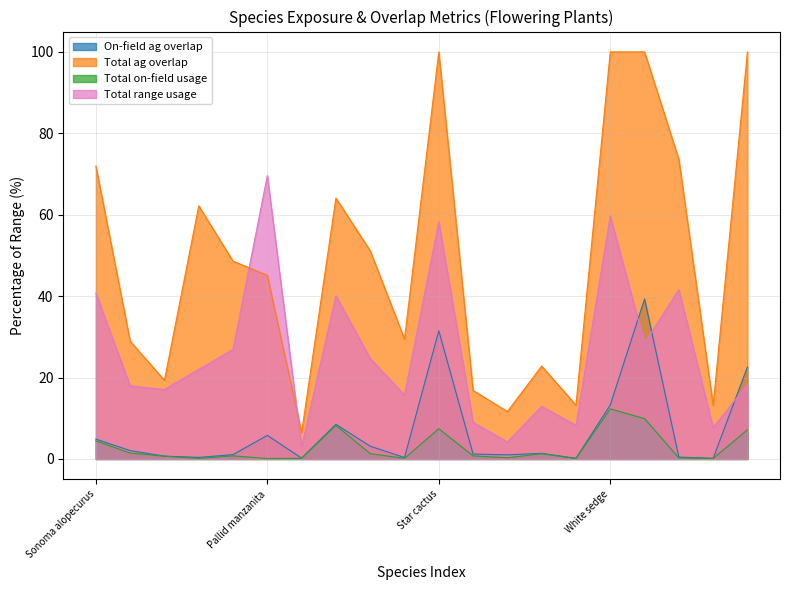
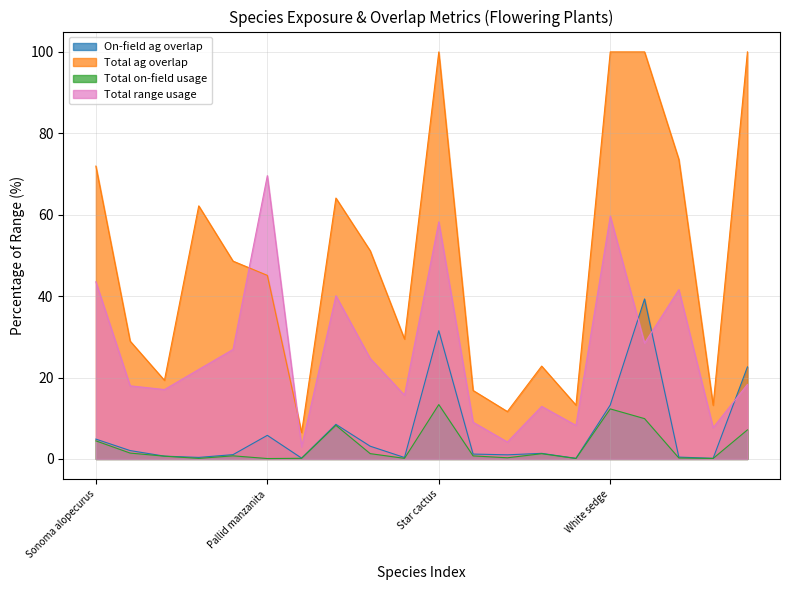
Total range usage, Sonoma alopecurus: 41 -> 44
Total on-field usage, Star cactus: 7 -> 13
